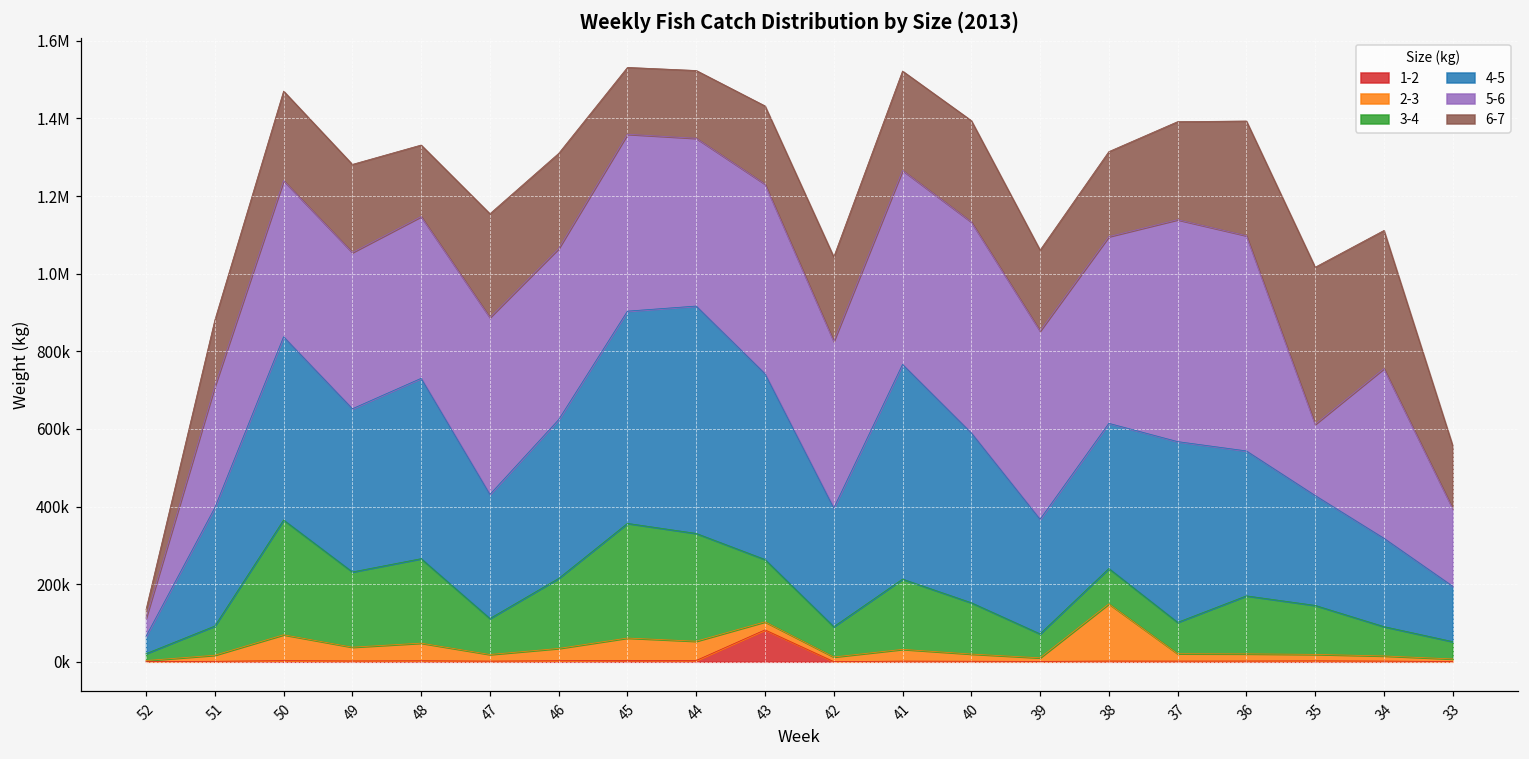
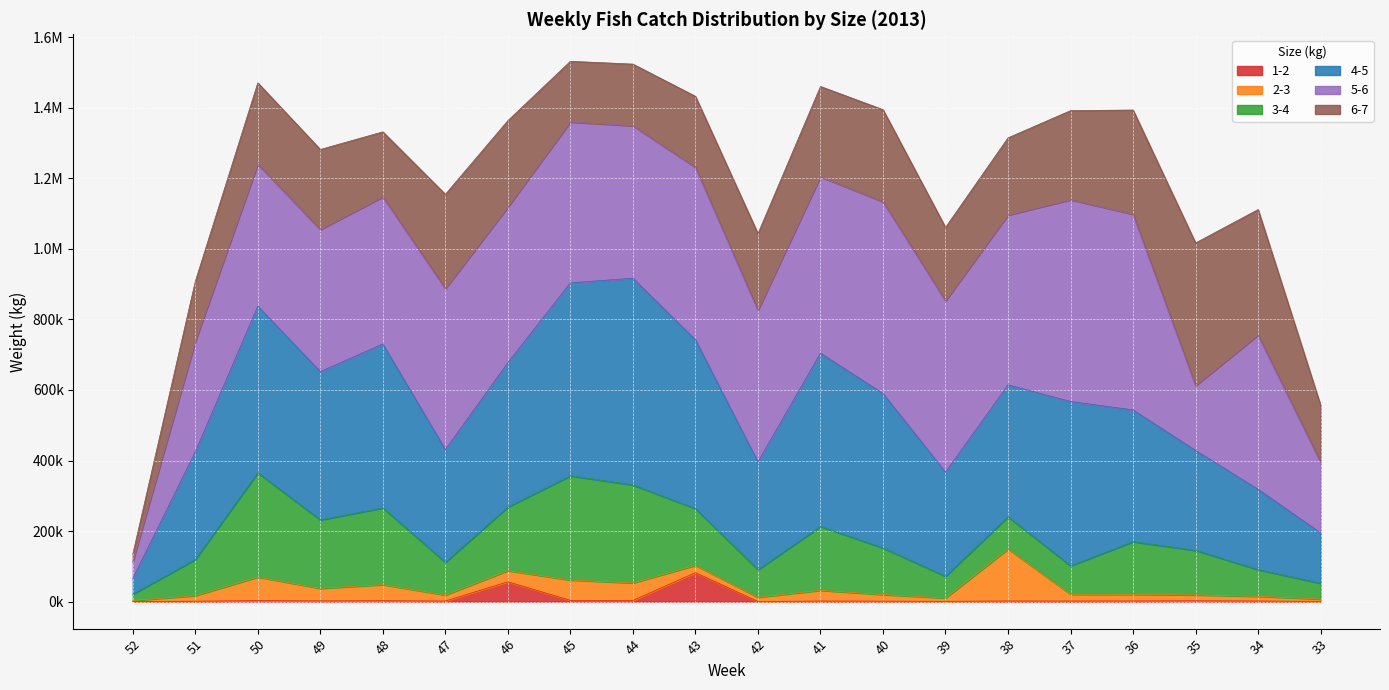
3-4, 51: 80000 -> 100000
1-2, 46: 0 -> 60000
4-5, 41: 550000 -> 490000
